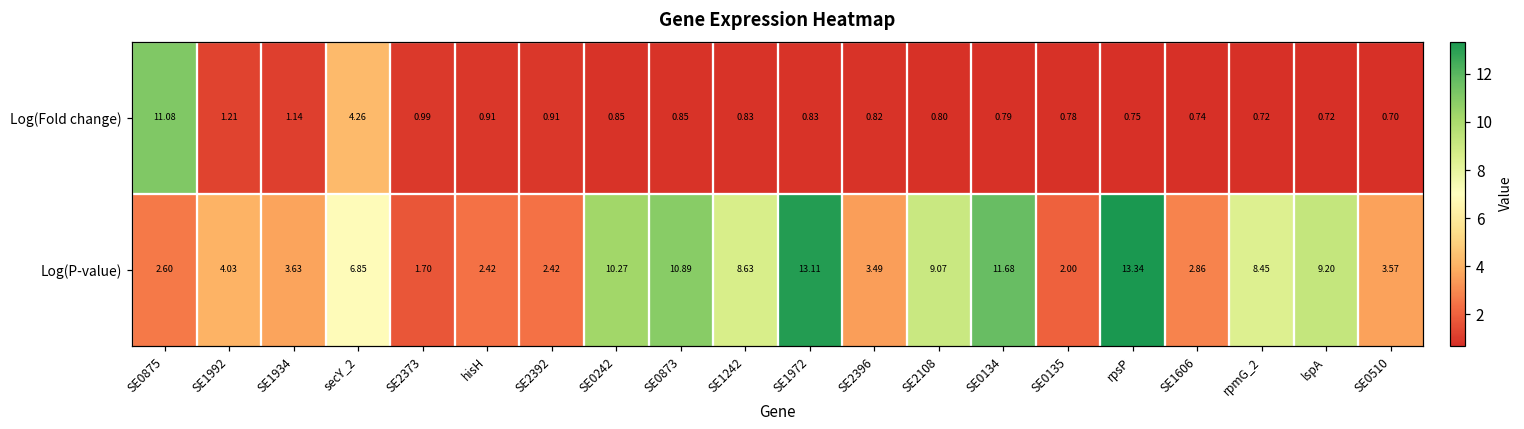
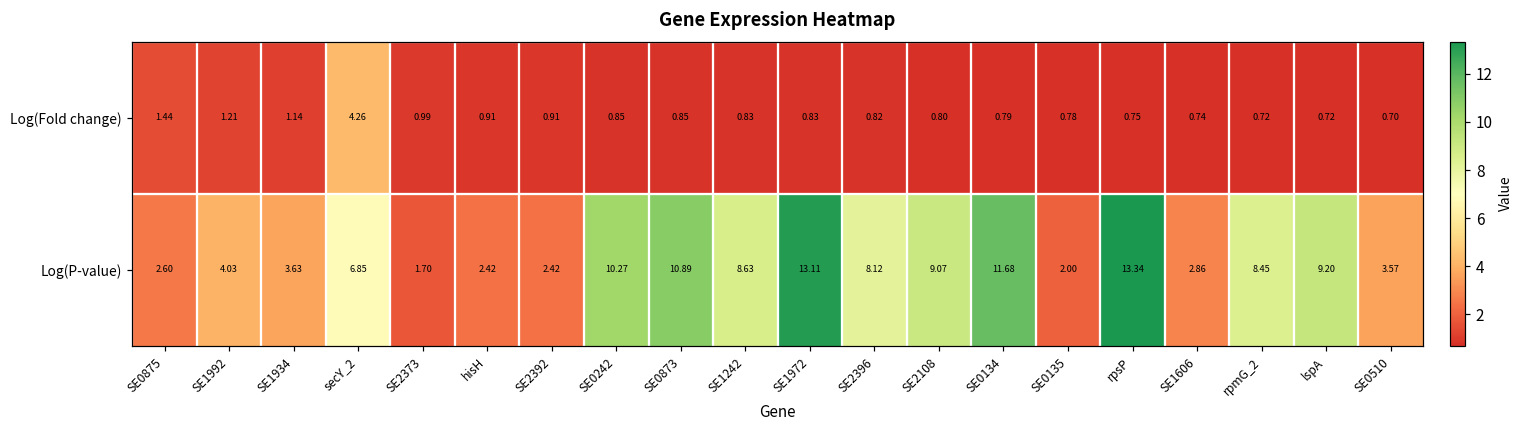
Log(Fold change), SE0875: 11.08 -> 1.44
Log(P-value), SE2396: 3.49 -> 8.12
